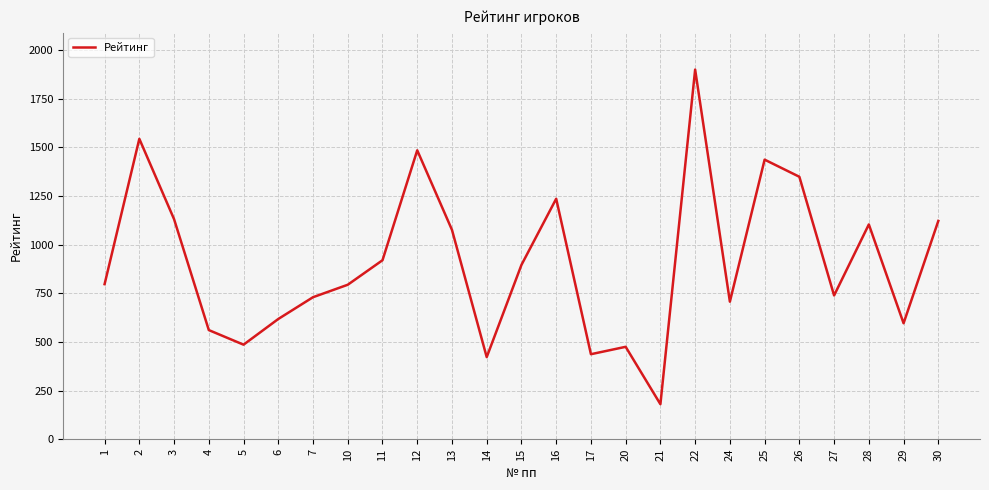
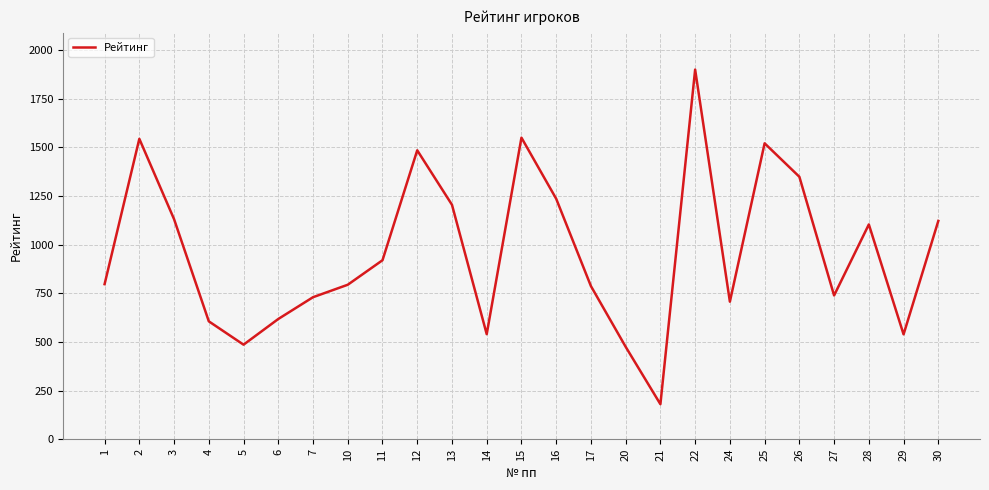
4: 560 -> 610
13: 1080 -> 1210
14: 420 -> 540
15: 900 -> 1550
17: 440 -> 790
25: 1440 -> 1520
29: 600 -> 540
